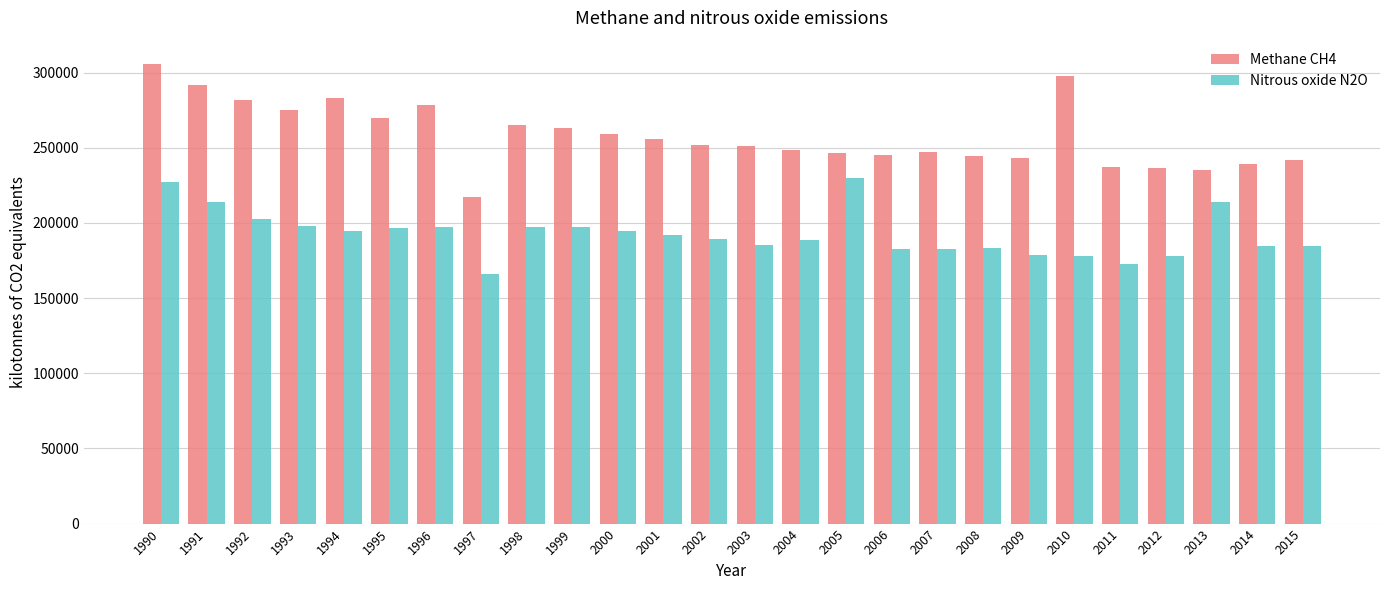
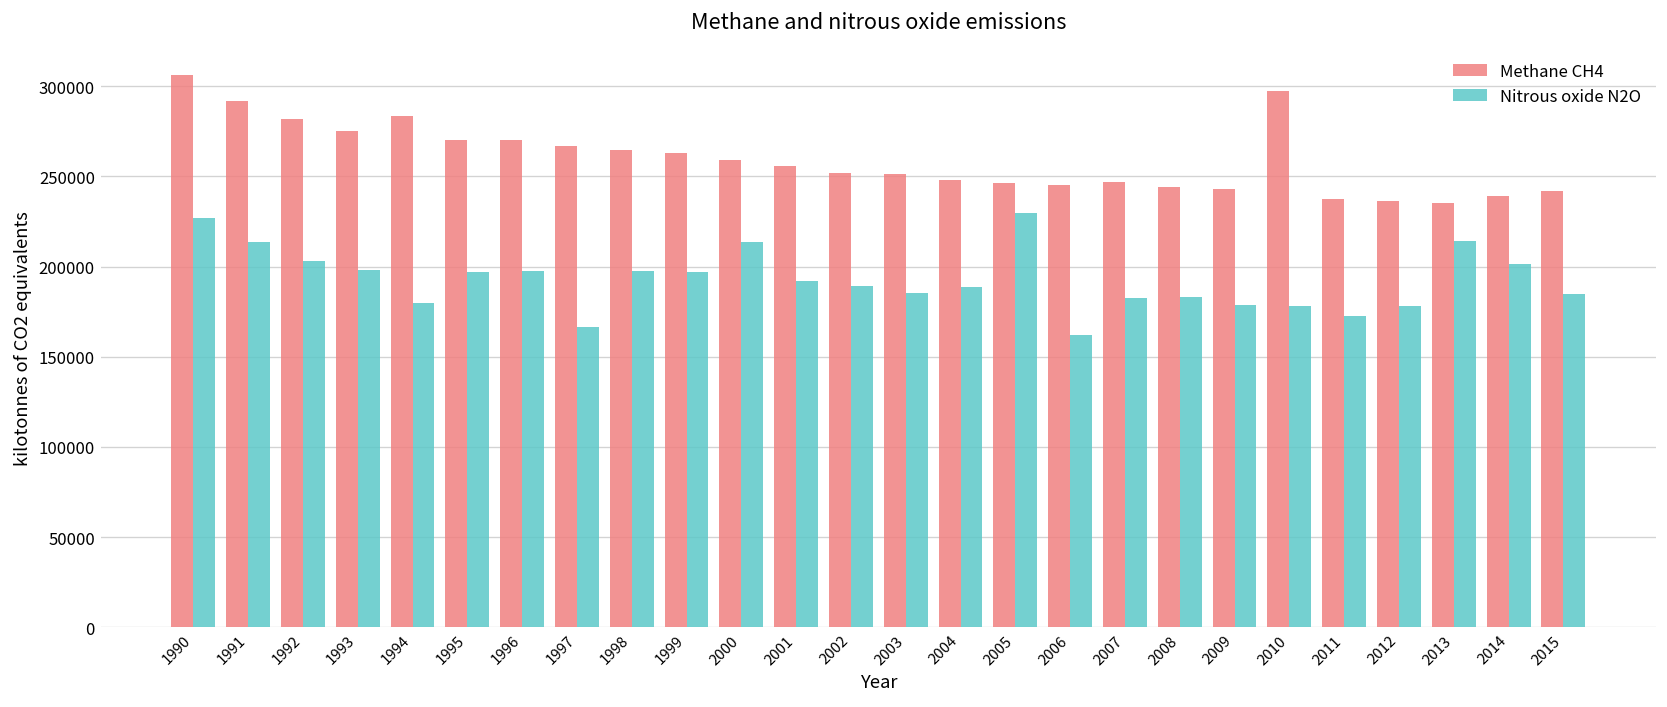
Nitrous oxide N2O, 1994: 195000 -> 180000
Methane CH4, 1996: 278000 -> 270000
Methane CH4, 1997: 217000 -> 267000
Nitrous oxide N2O, 2000: 195000 -> 213000
Nitrous oxide N2O, 2006: 182000 -> 162000
Nitrous oxide N2O, 2014: 184000 -> 201000
